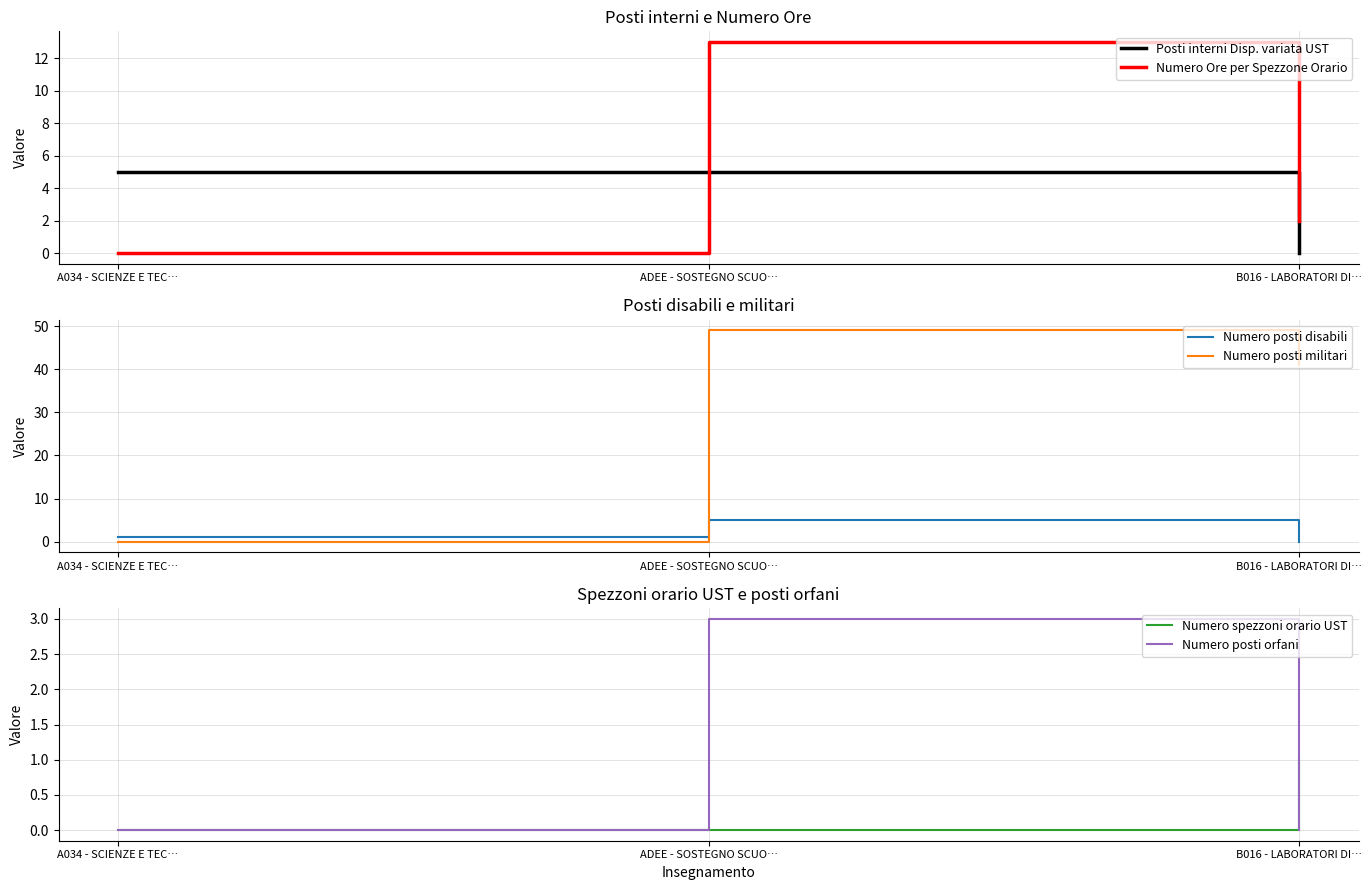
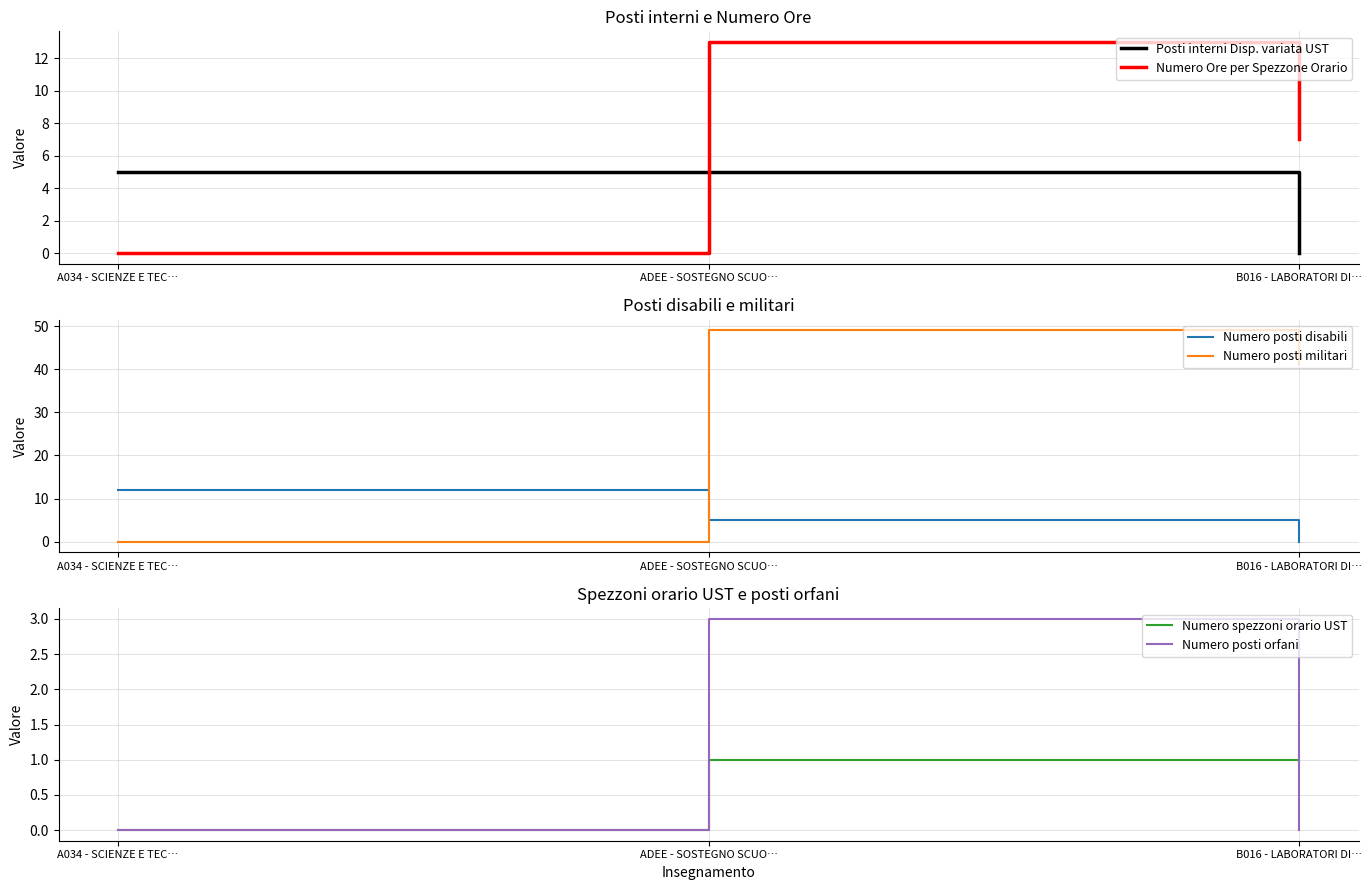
Posti interni e Numero Ore, Numero Ore per Spezzone Orario, B016 - LABORATORI DI…: 2 -> 7
Posti disabili e militari, Numero posti disabili, A034 - SCIENZE E TEC…: 1 -> 12
Spezzoni orario UST e posti orfani, Numero spezzoni orario UST, ADEE - SOSTEGNO SCUO…: 0 -> 1
